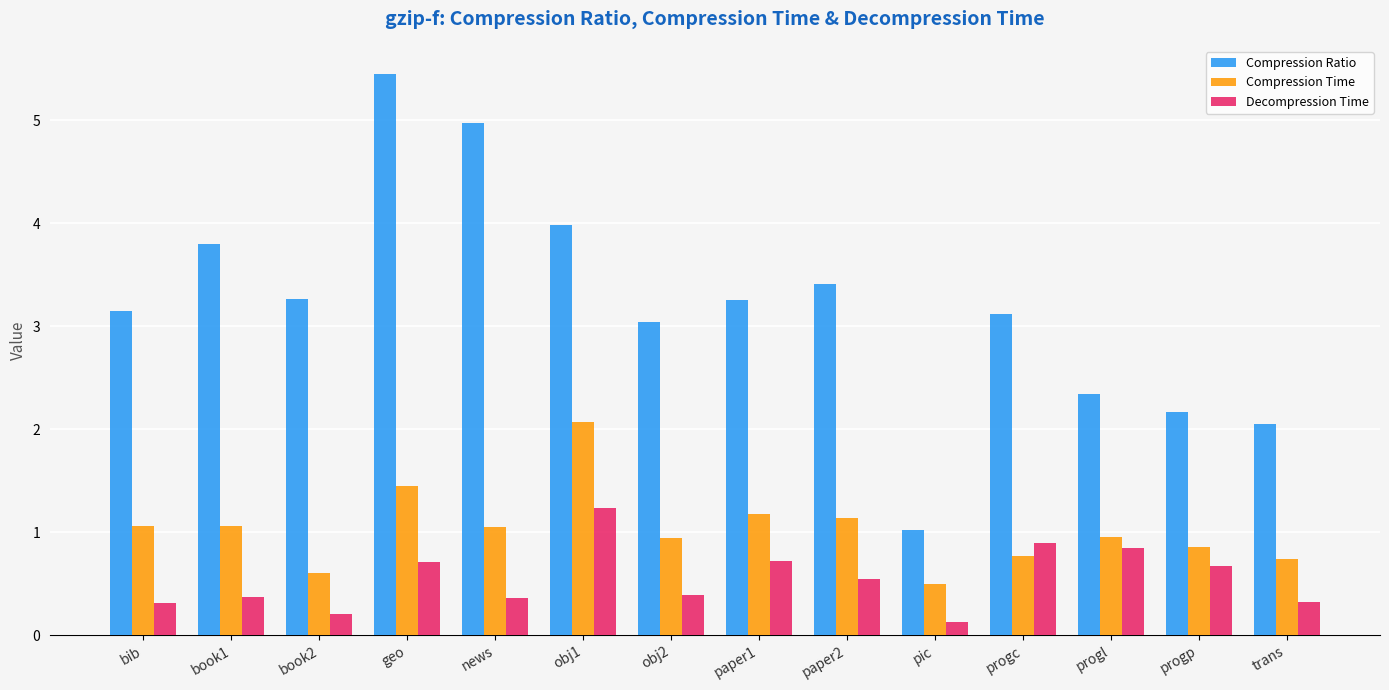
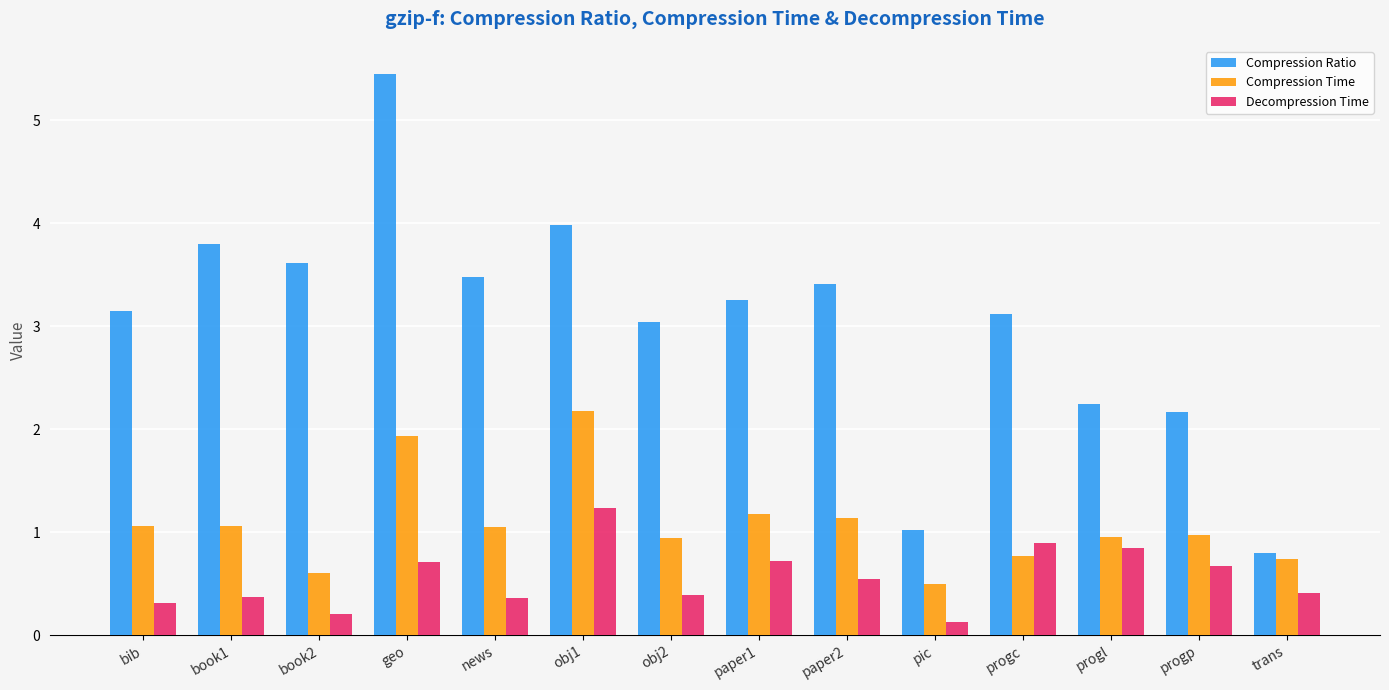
Compression Ratio, book2: 3.26 -> 3.61
Compression Time, geo: 1.45 -> 1.93
Compression Ratio, news: 4.97 -> 3.48
Compression Time, obj1: 2.07 -> 2.18
Compression Ratio, progl: 2.34 -> 2.24
Compression Time, progp: 0.86 -> 0.97
Compression Ratio, trans: 2.05 -> 0.80
Decompression Time, trans: 0.32 -> 0.41
